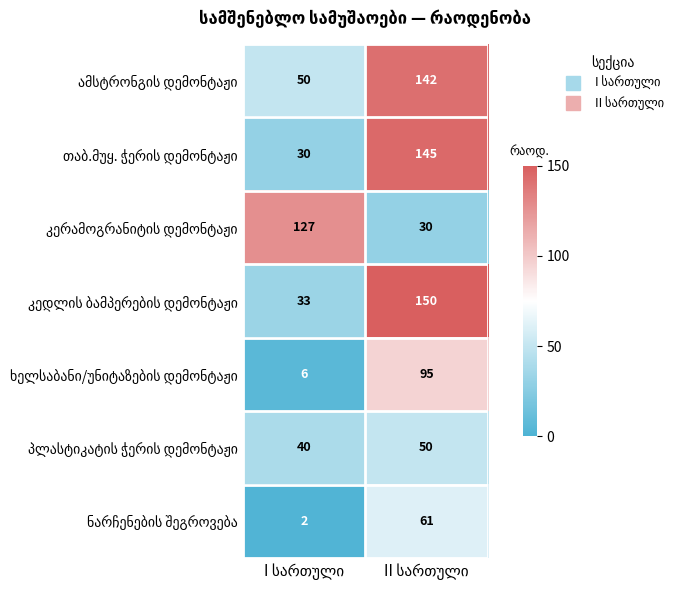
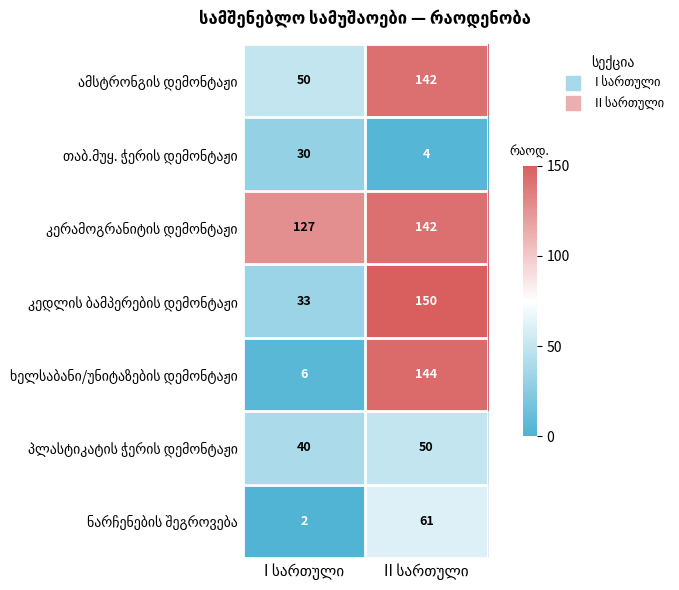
თაბ.მუყ. ჭერის დემონტაჟი, II სართული: 145 -> 4
კერამოგრანიტის დემონტაჟი, II სართული: 30 -> 142
ხელსაბანი/უნიტაზების დემონტაჟი, II სართული: 95 -> 144
